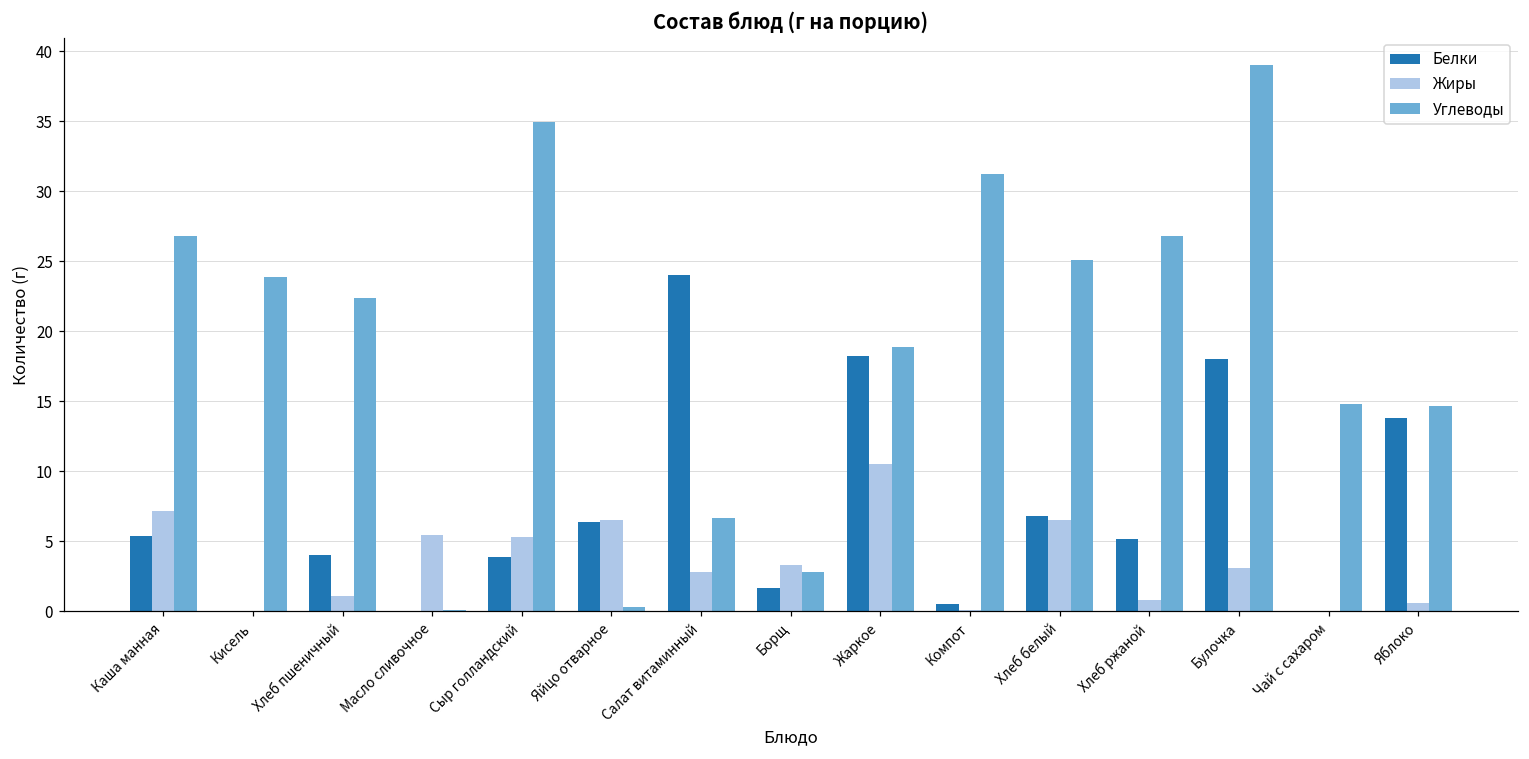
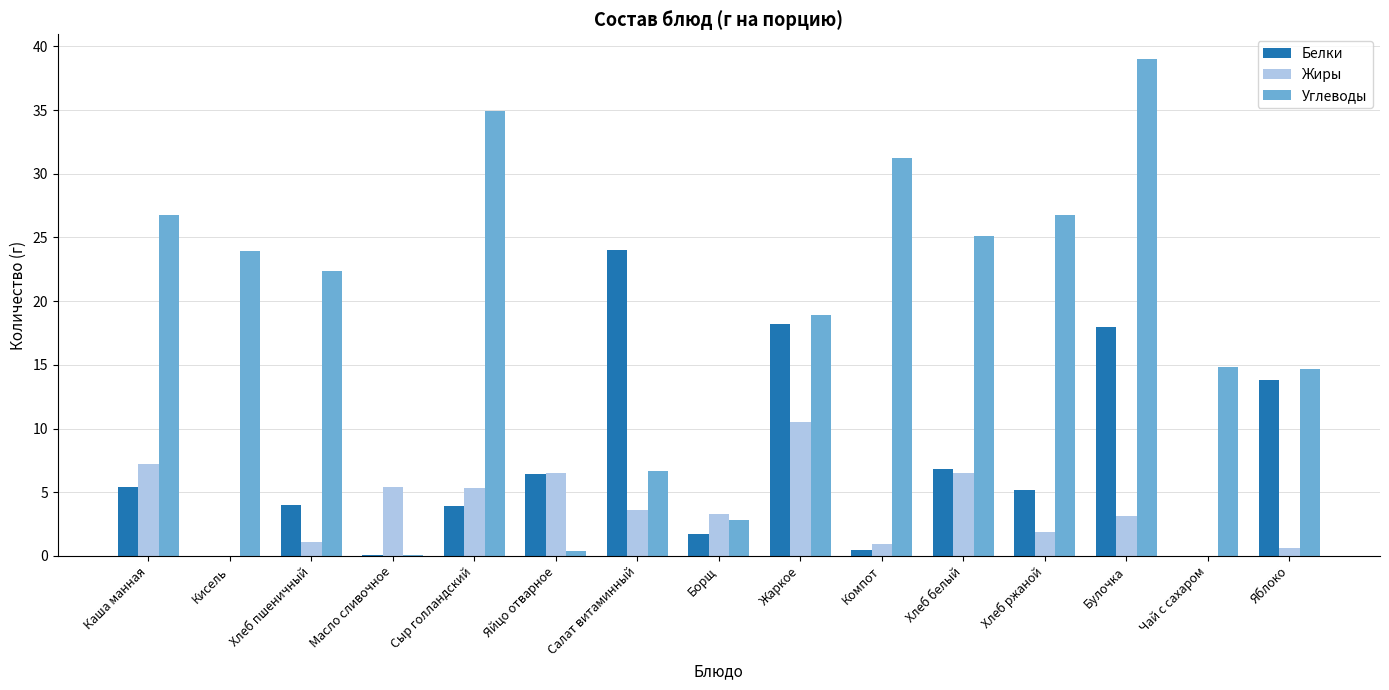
Жиры, Салат витаминный: 2.8 -> 3.6
Жиры, Компот: 0.1 -> 0.9
Жиры, Хлеб ржаной: 0.8 -> 1.9
